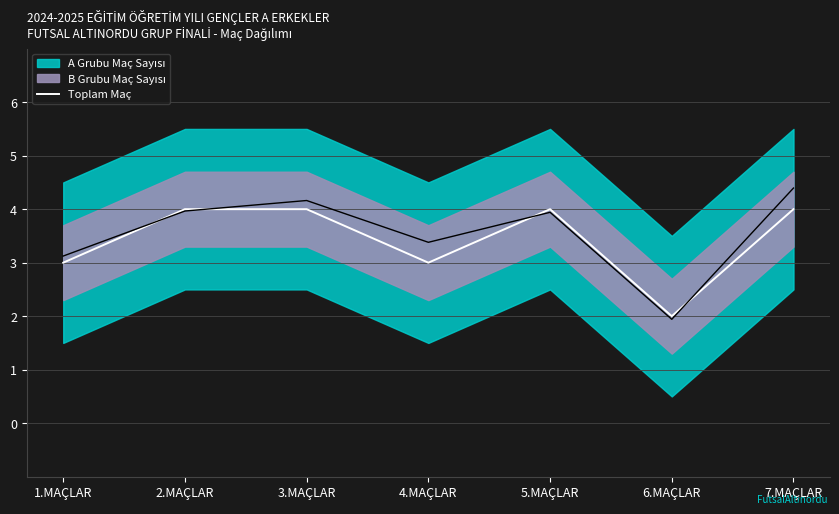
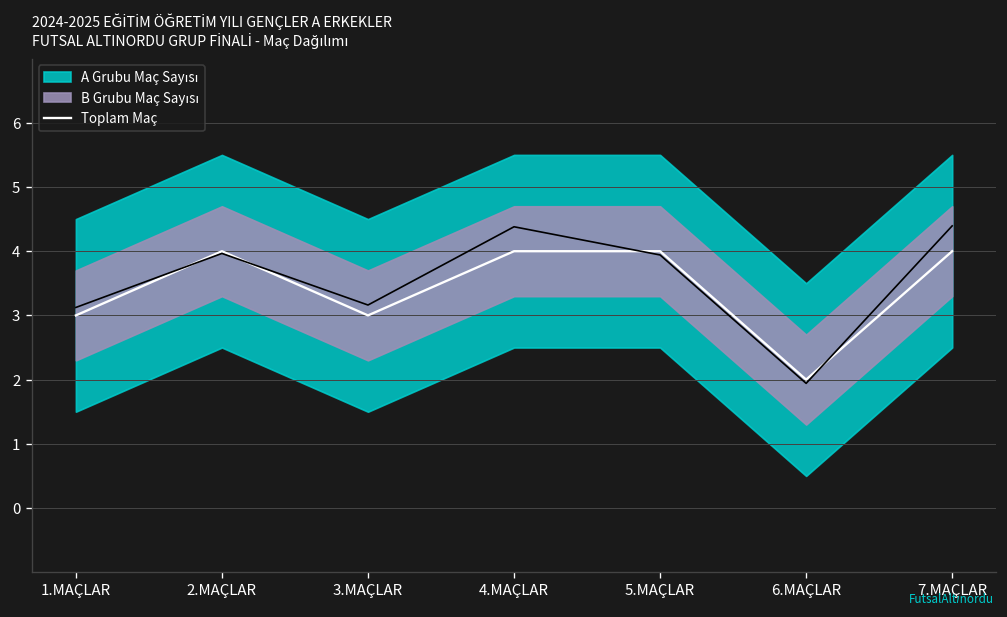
Toplam Maç, 3.MAÇLAR: 4 -> 3
Toplam Maç, 4.MAÇLAR: 3 -> 4
